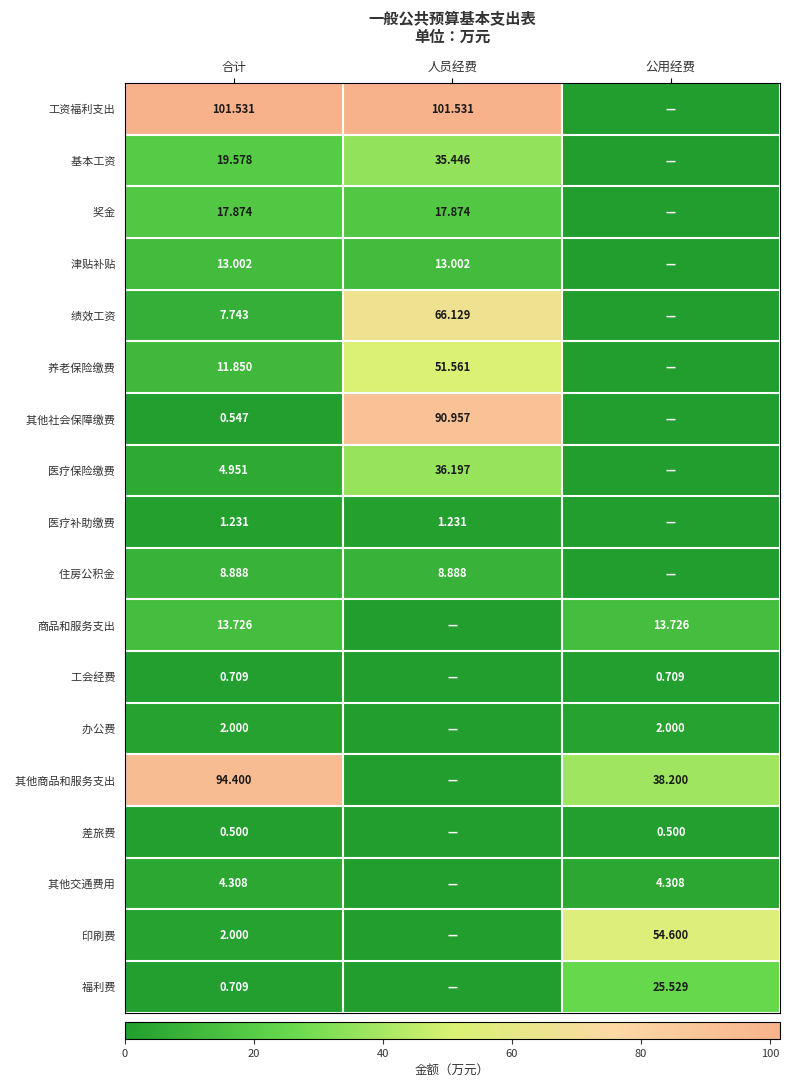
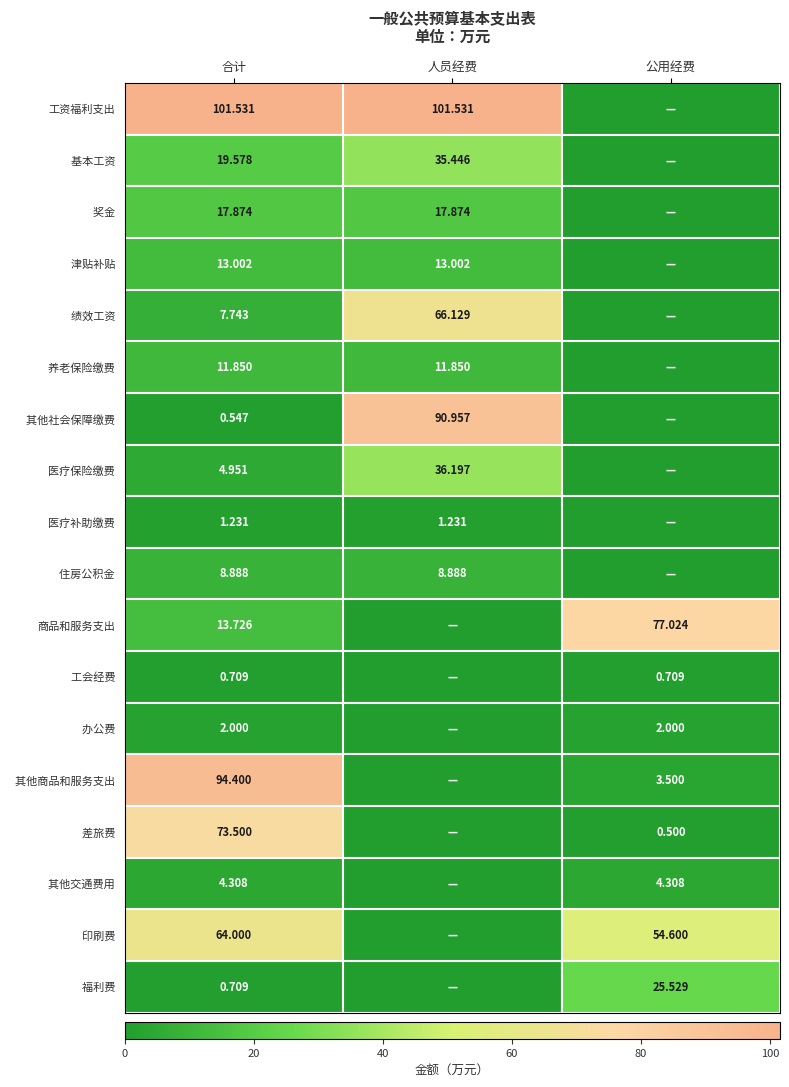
养老保险缴费, 人员经费: 51.561 -> 11.850
商品和服务支出, 公用经费: 13.726 -> 77.024
其他商品和服务支出, 公用经费: 38.200 -> 3.500
差旅费, 合计: 0.500 -> 73.500
印刷费, 合计: 2.000 -> 64.000
